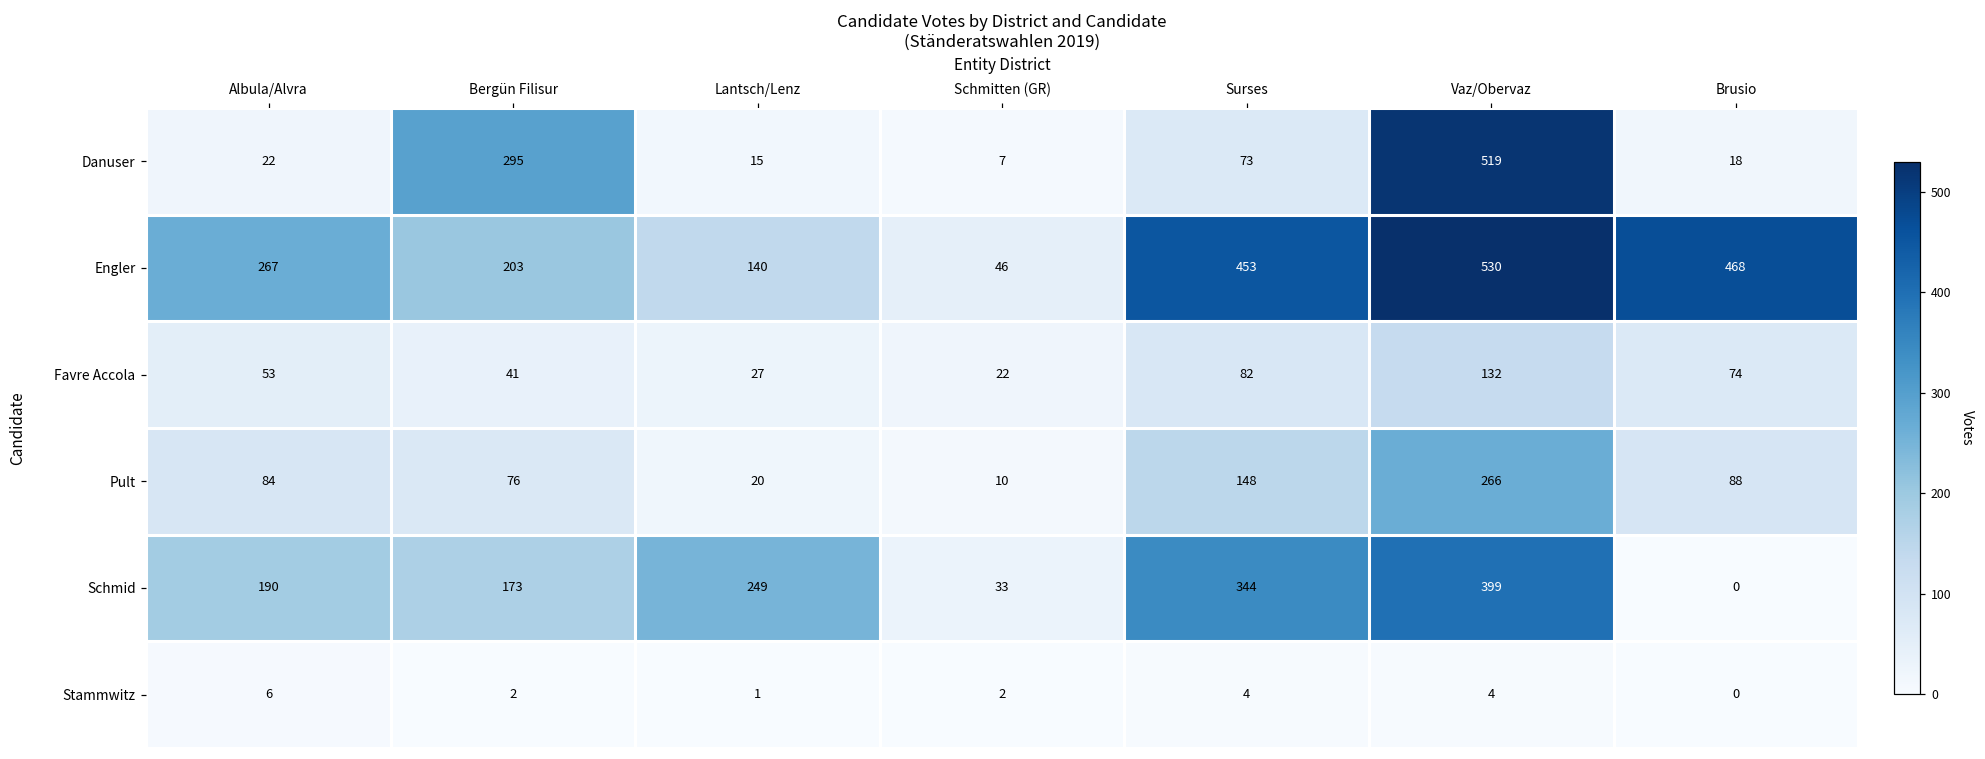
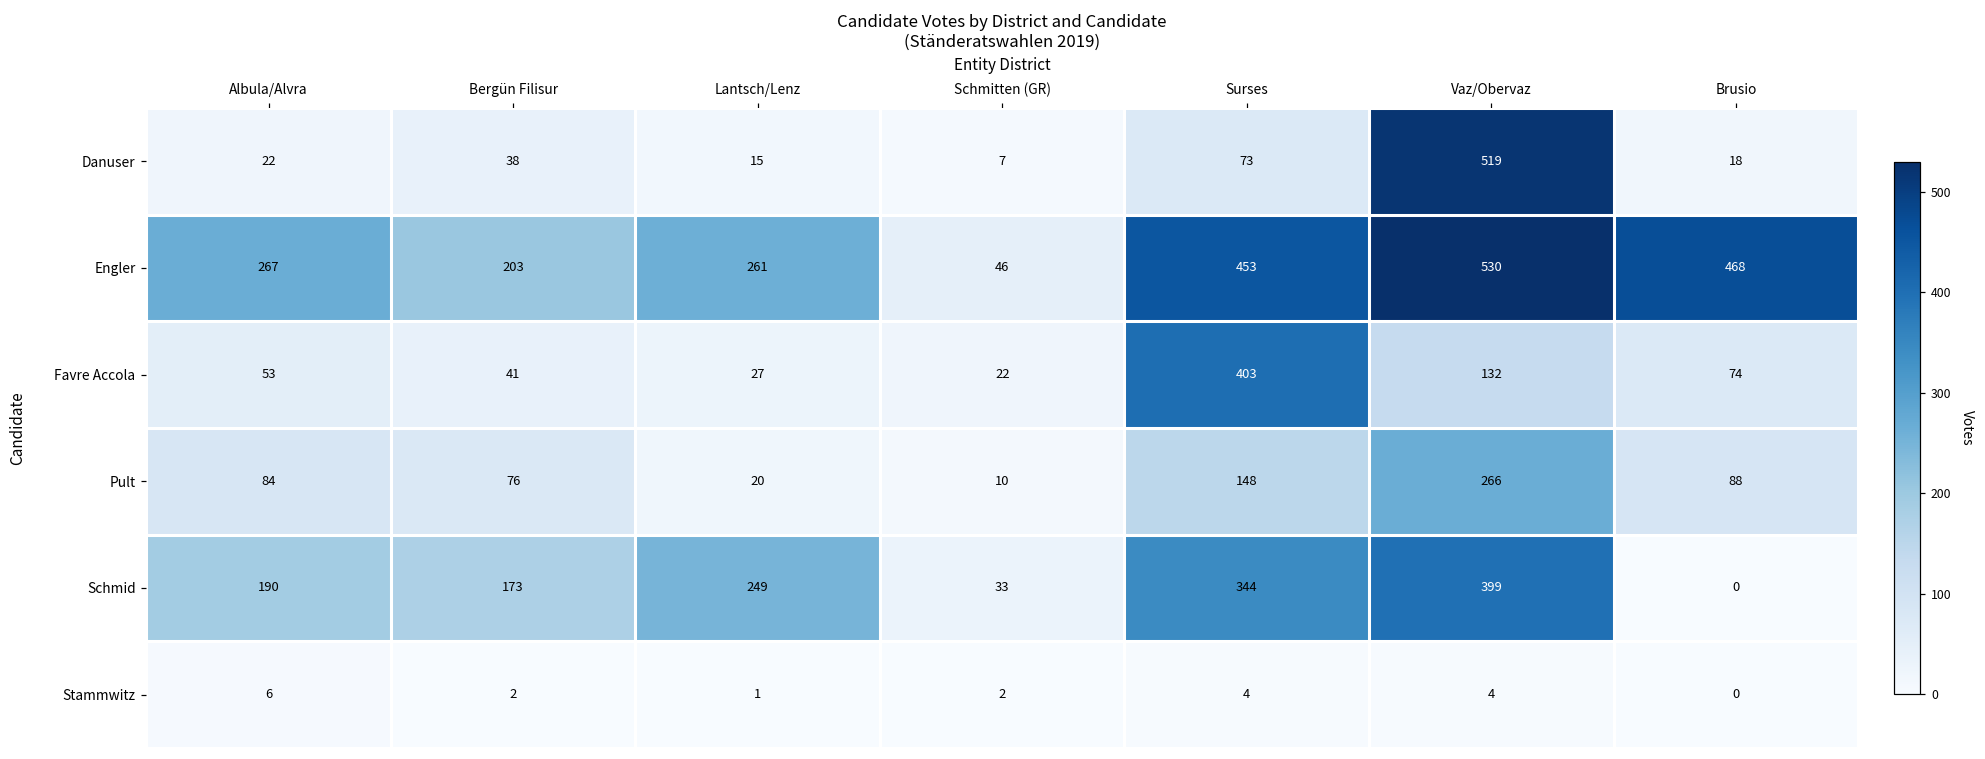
Danuser, Bergün Filisur: 295 -> 38
Engler, Lantsch/Lenz: 140 -> 261
Favre Accola, Surses: 82 -> 403
